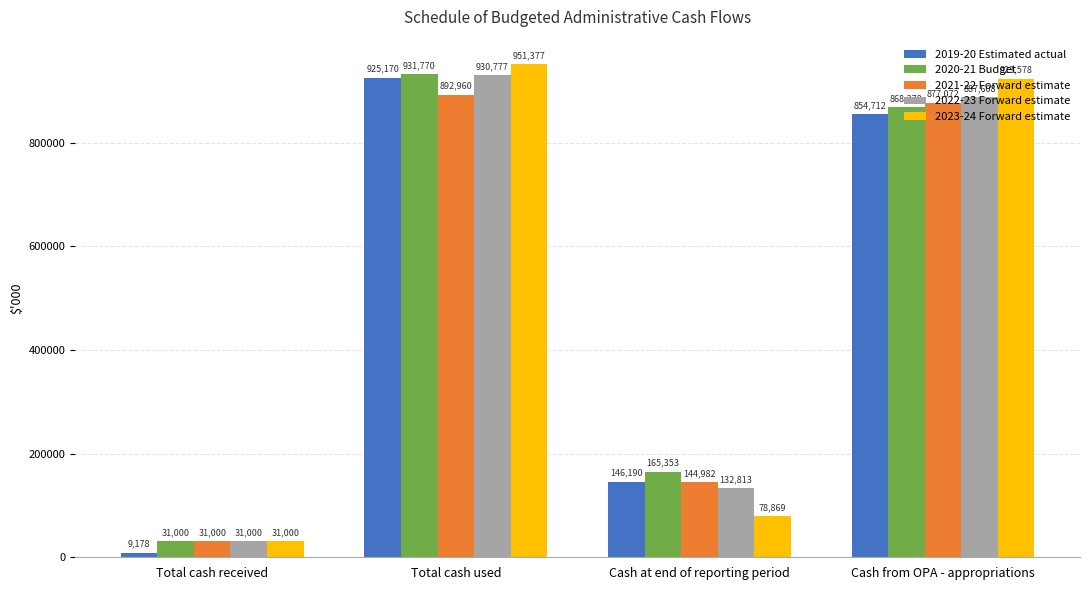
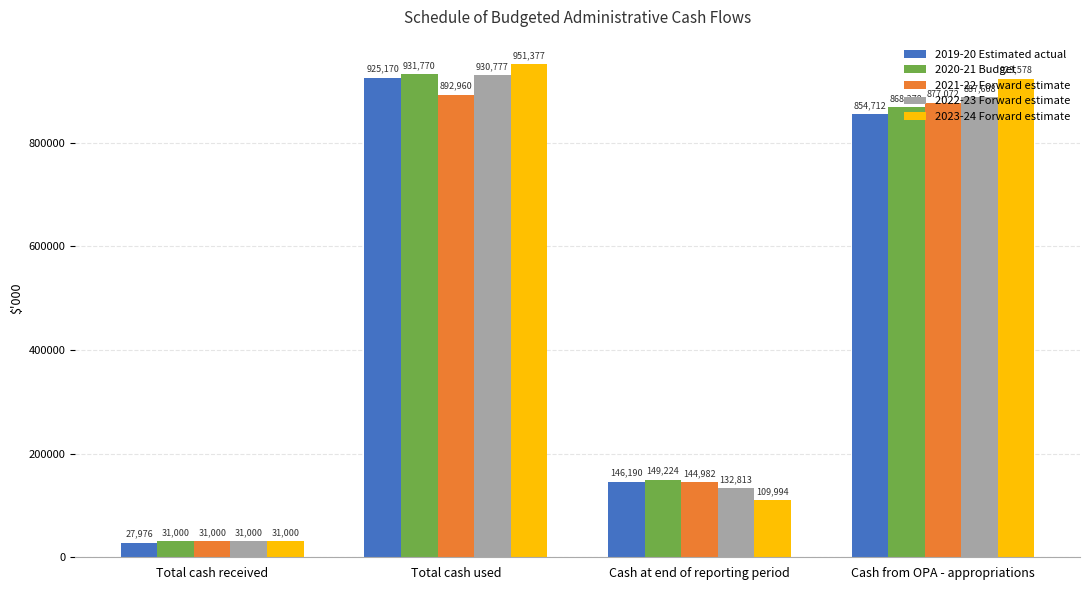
2019-20 Estimated actual, Total cash received: 9,178 -> 27,976
2020-21 Budget, Cash at end of reporting period: 165,353 -> 149,224
2023-24 Forward estimate, Cash at end of reporting period: 78,869 -> 109,994
